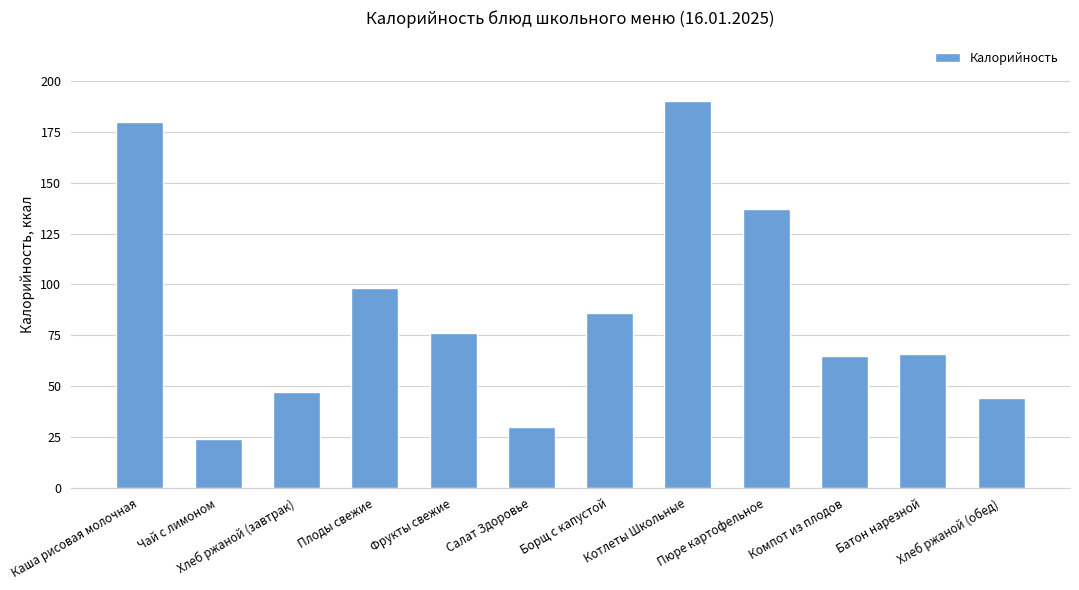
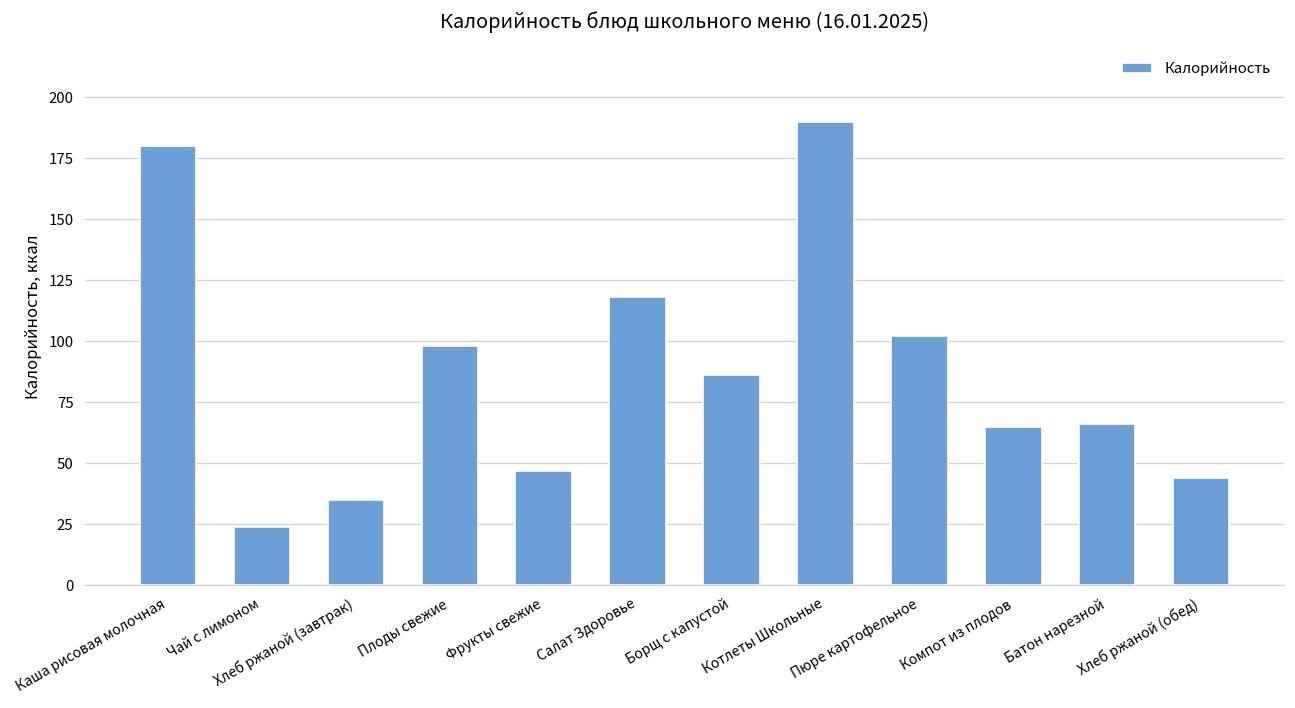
Хлеб ржаной (завтрак): 47 -> 35
Фрукты свежие: 76 -> 47
Салат Здоровье: 30 -> 118
Пюре картофельное: 137 -> 102
